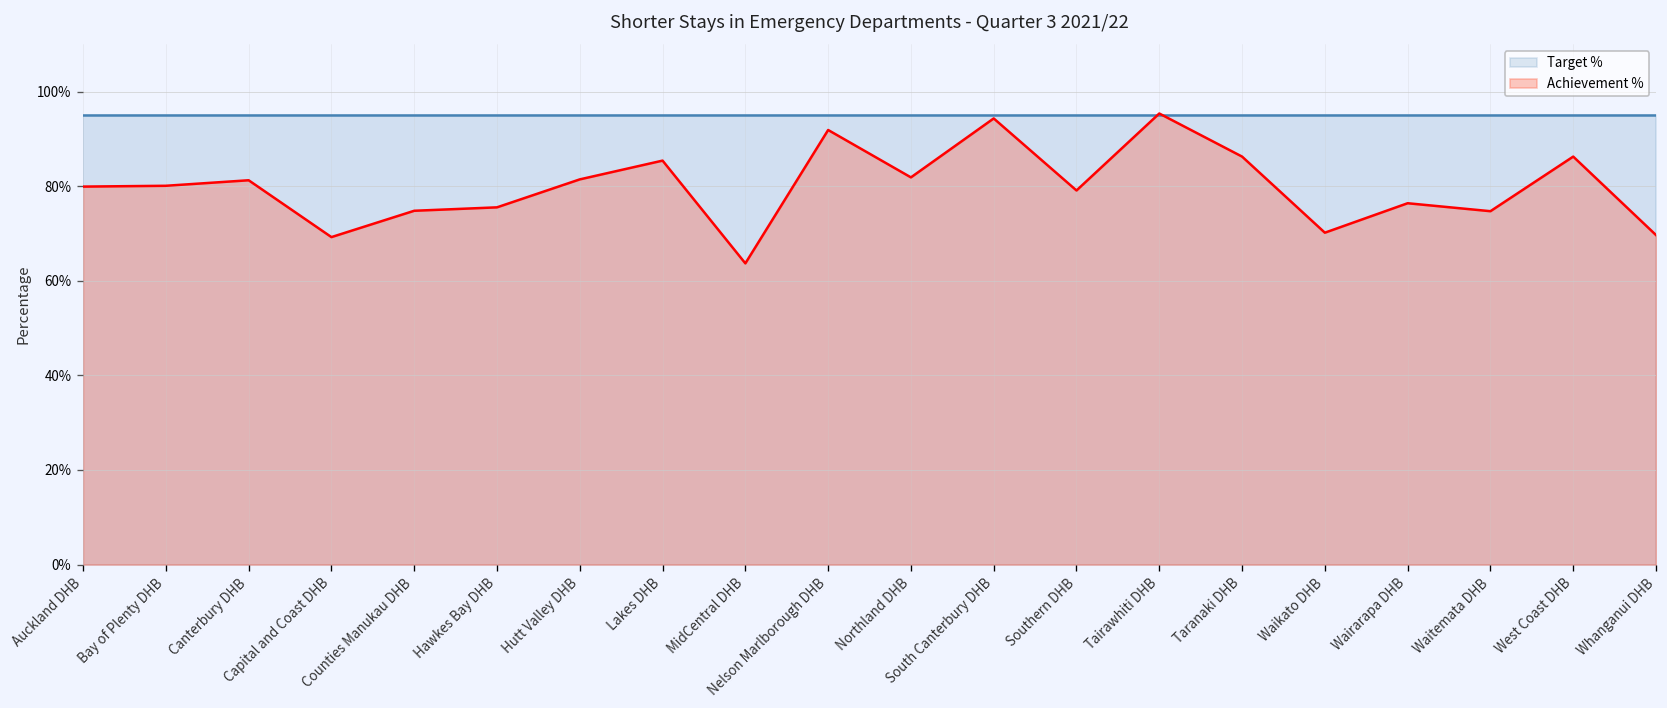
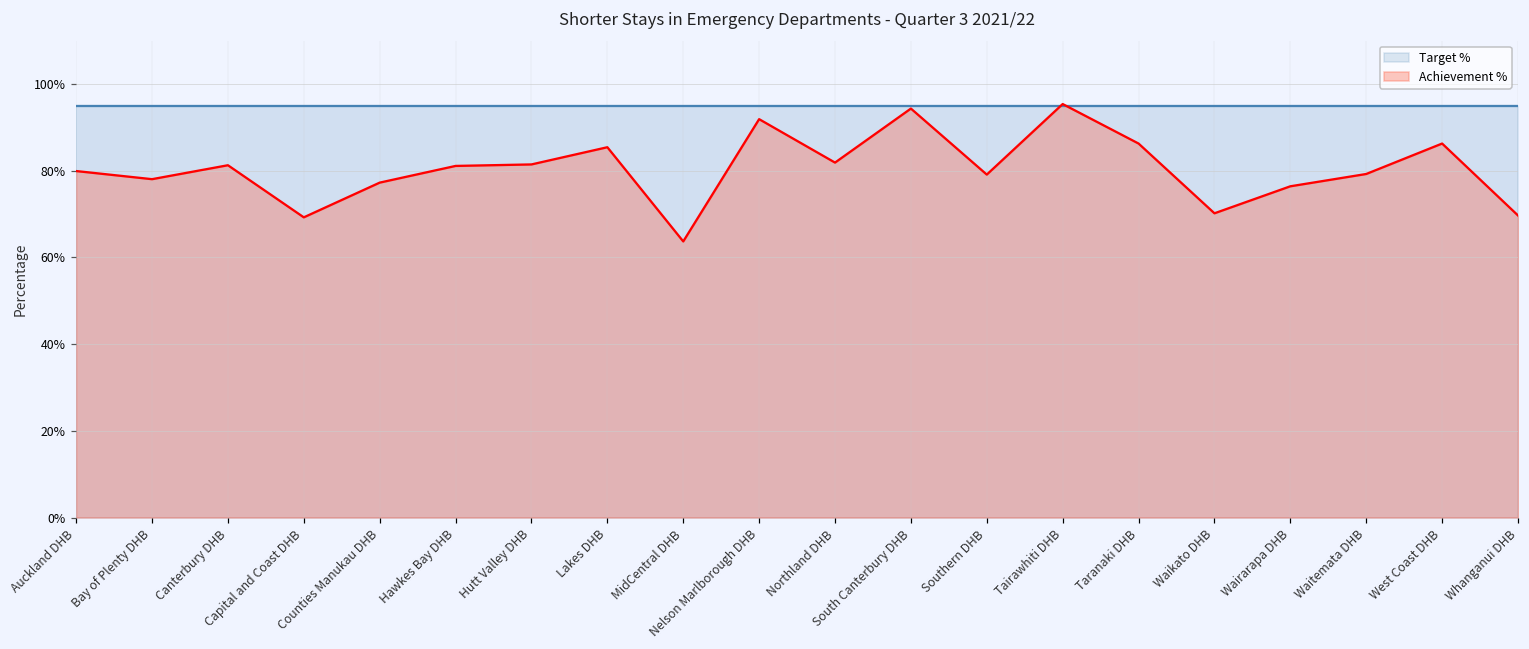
Achievement %, Bay of Plenty DHB: 80% -> 78%
Achievement %, Counties Manukau DHB: 75% -> 77%
Achievement %, Hawkes Bay DHB: 76% -> 81%
Achievement %, Waitemata DHB: 75% -> 79%
